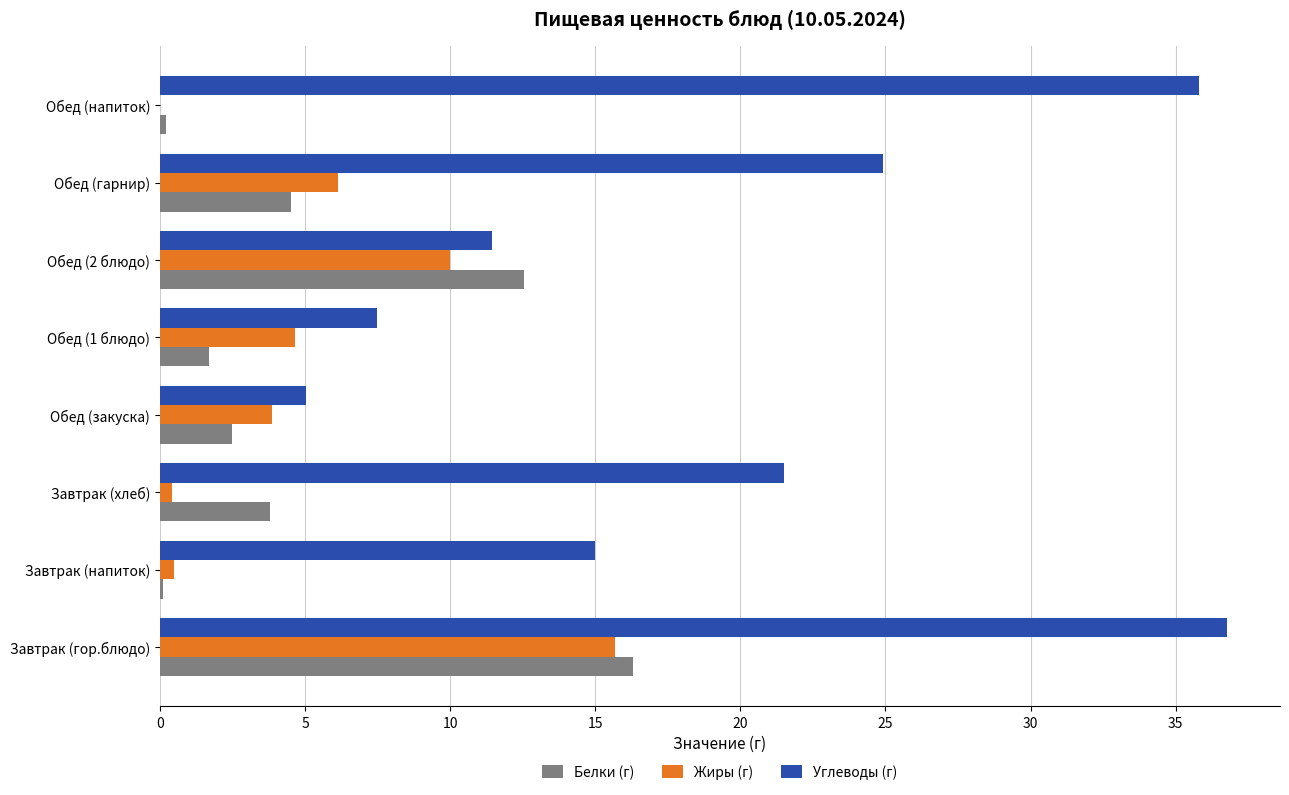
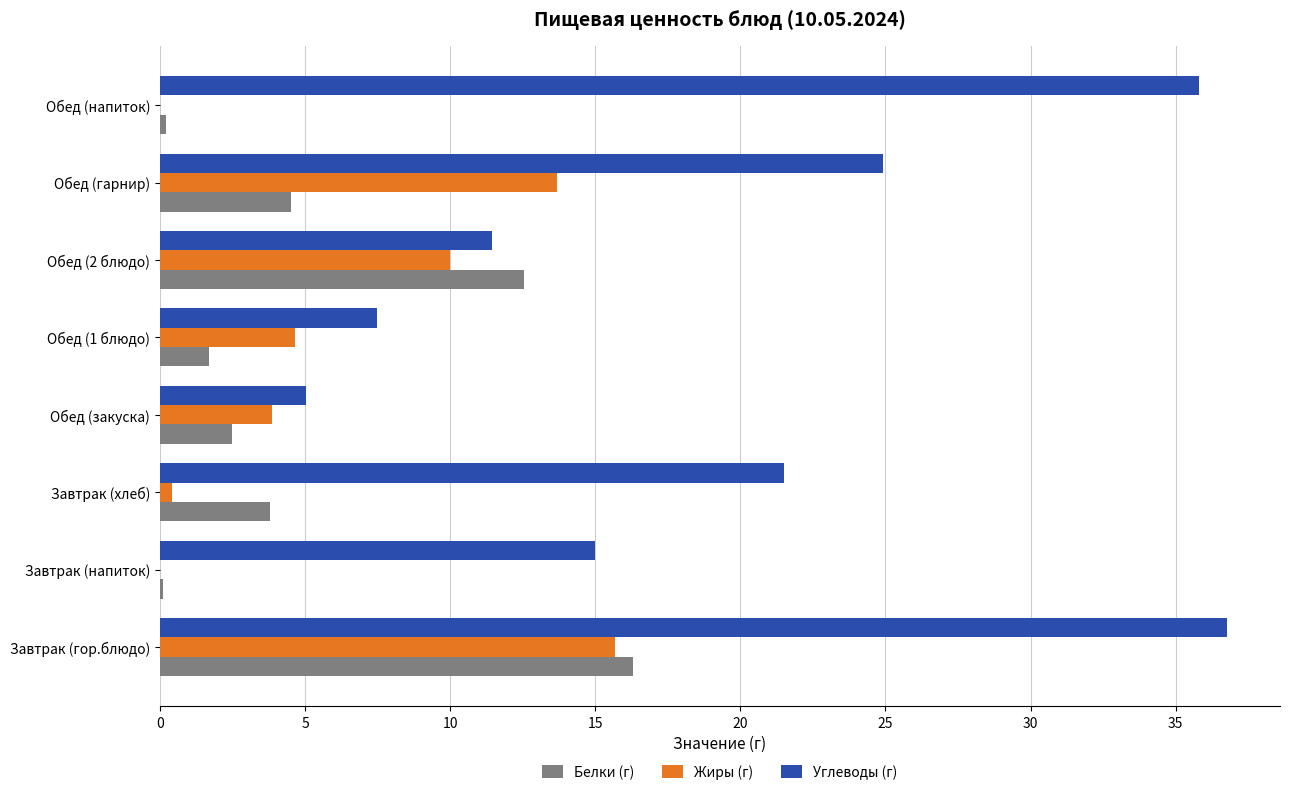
Жиры (г), Обед (гарнир): 6.2 -> 13.7
Жиры (г), Завтрак (напиток): 0.5 -> 0.0
